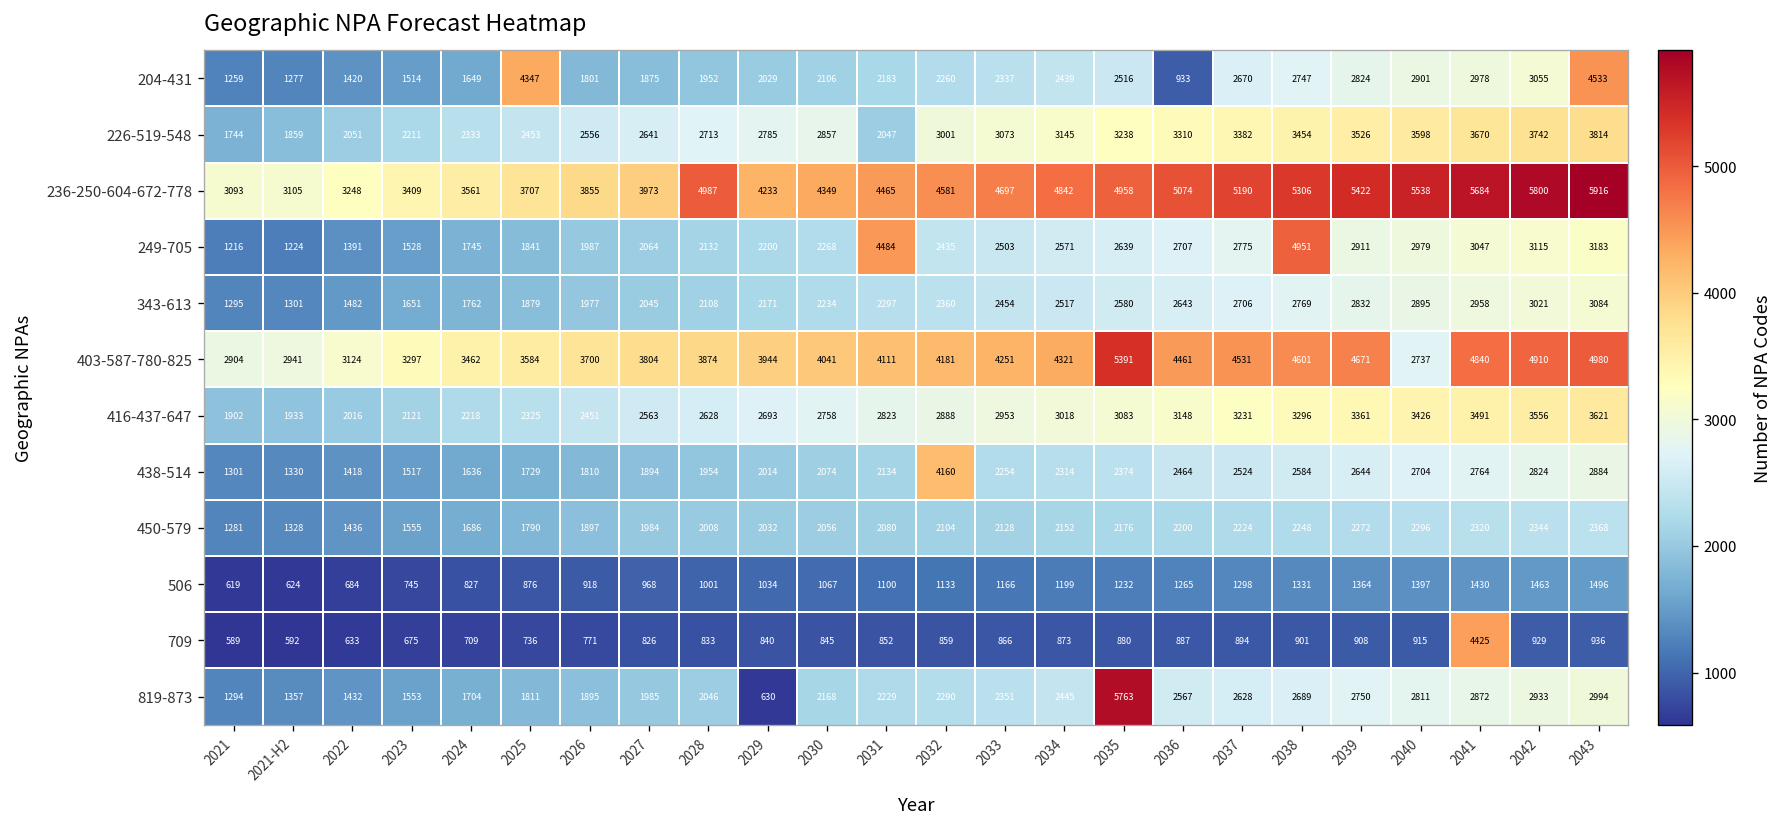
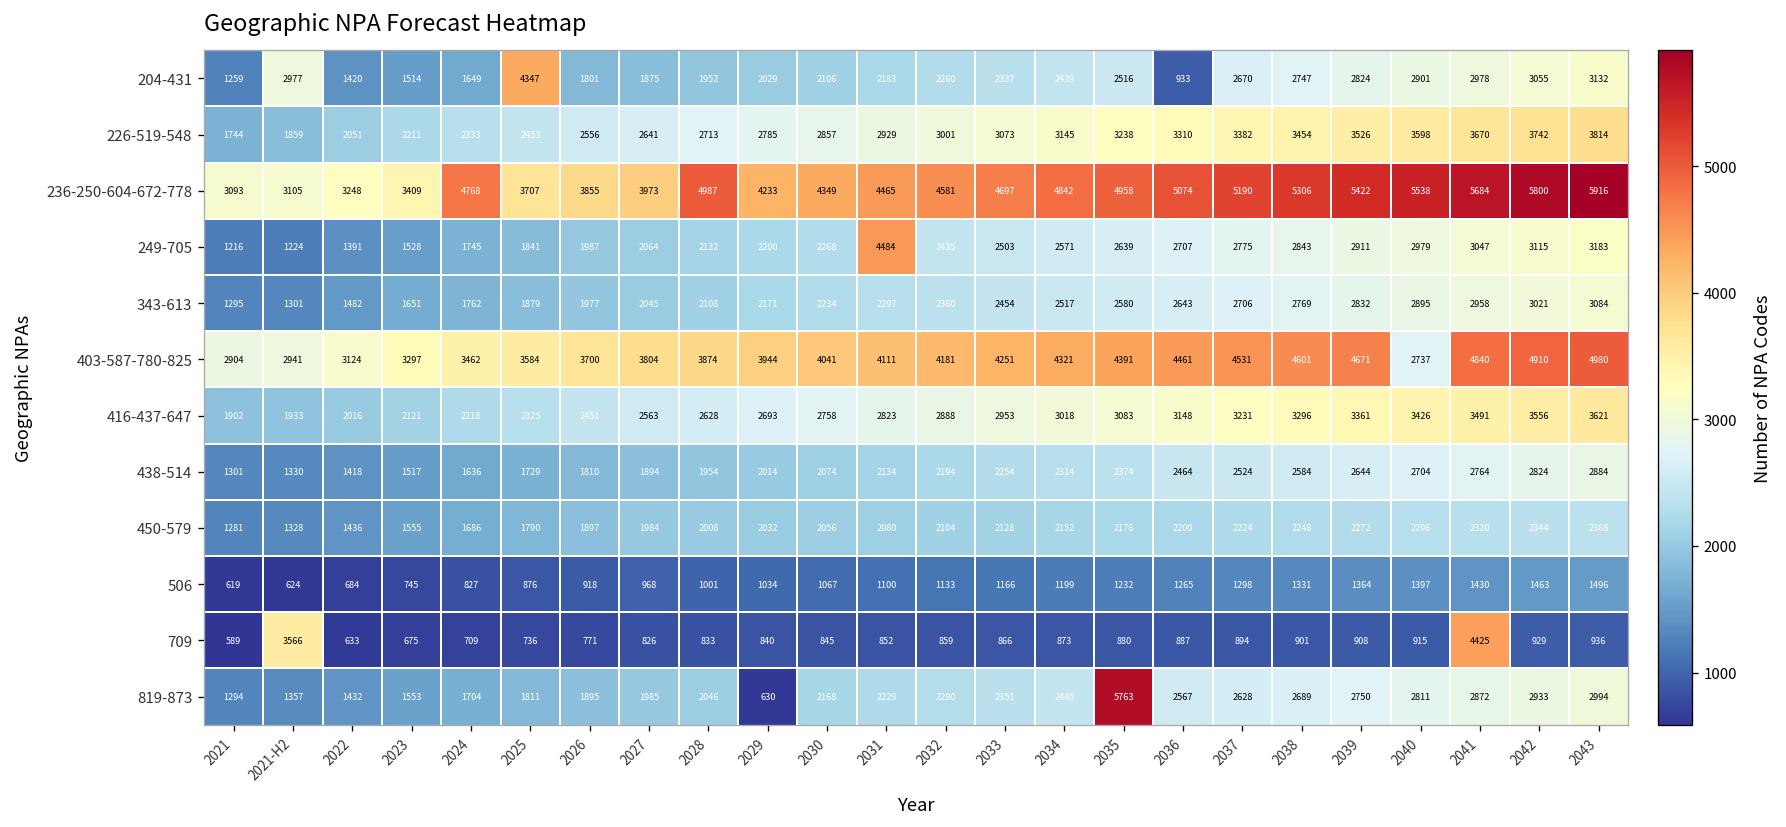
204-431, 2021-H2: 1277 -> 2977
204-431, 2043: 4533 -> 3132
226-519-548, 2031: 2047 -> 2929
236-250-604-672-778, 2024: 3561 -> 4768
249-705, 2038: 4951 -> 2843
403-587-780-825, 2035: 5391 -> 4391
438-514, 2032: 4160 -> 2194
709, 2021-H2: 592 -> 3566
